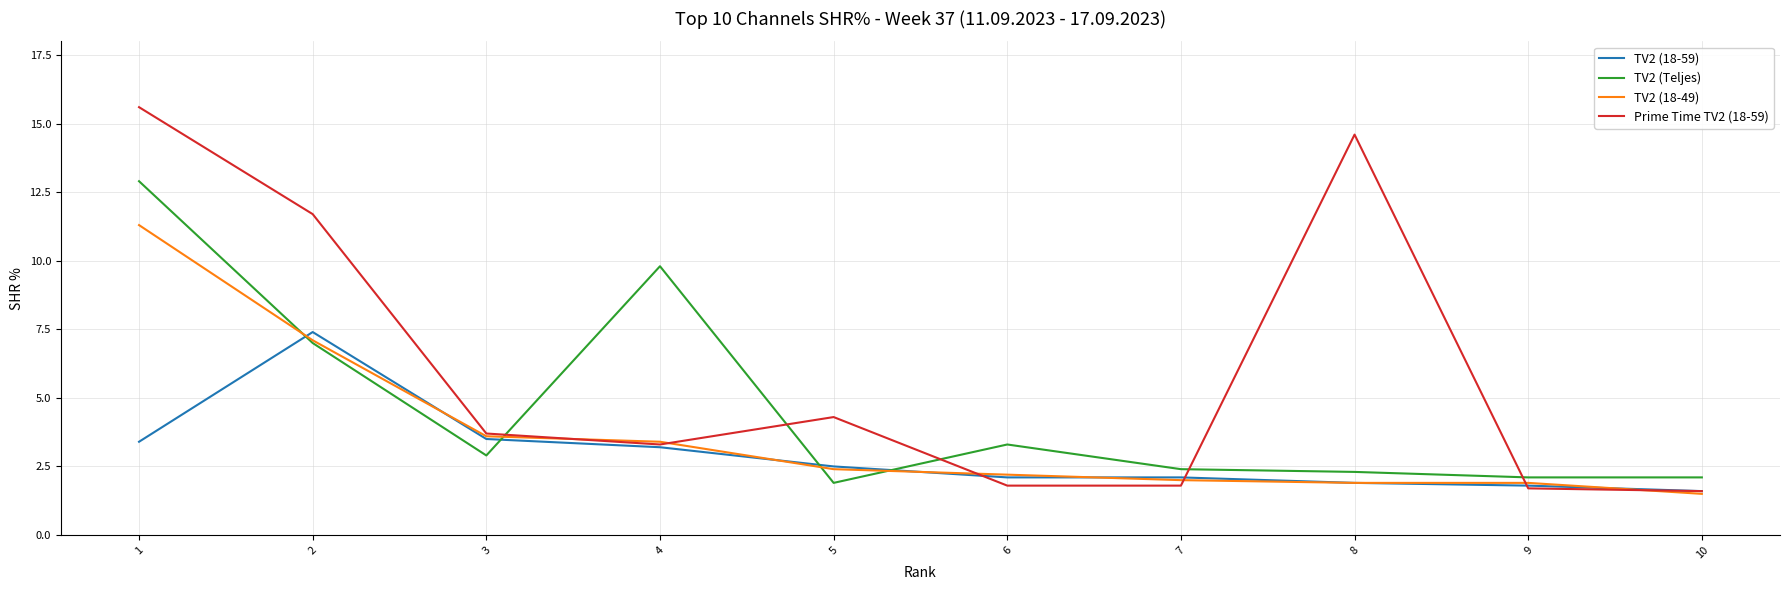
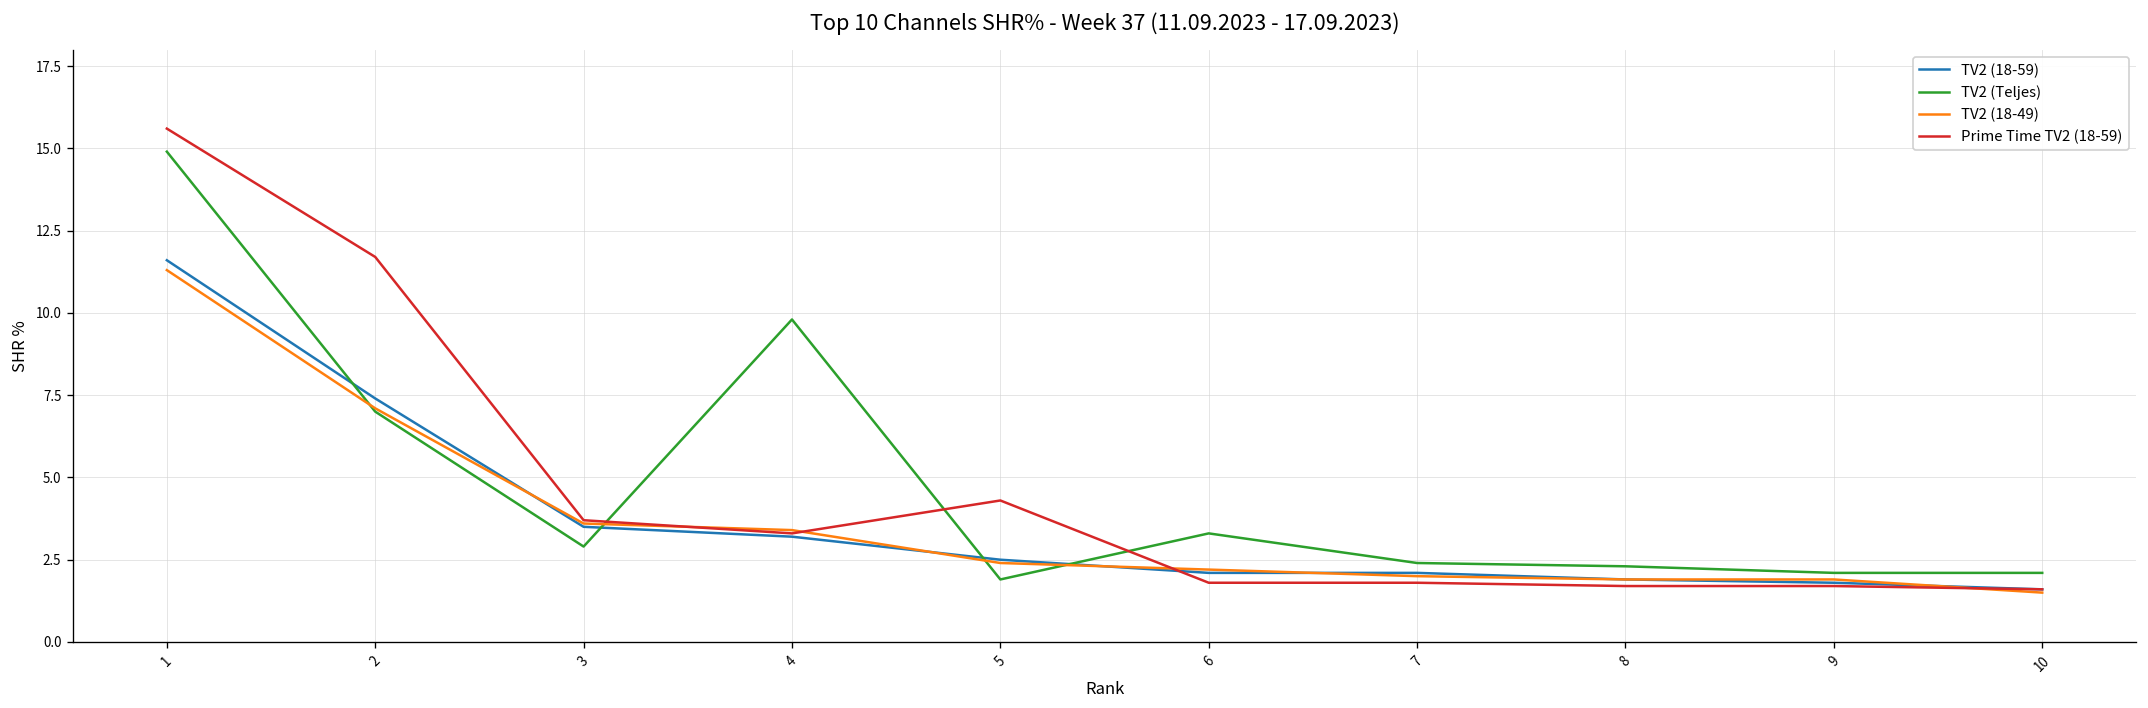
TV2 (18-59), 1: 3.4 -> 11.6
TV2 (Teljes), 1: 12.9 -> 14.9
Prime Time TV2 (18-59), 8: 14.6 -> 1.7
